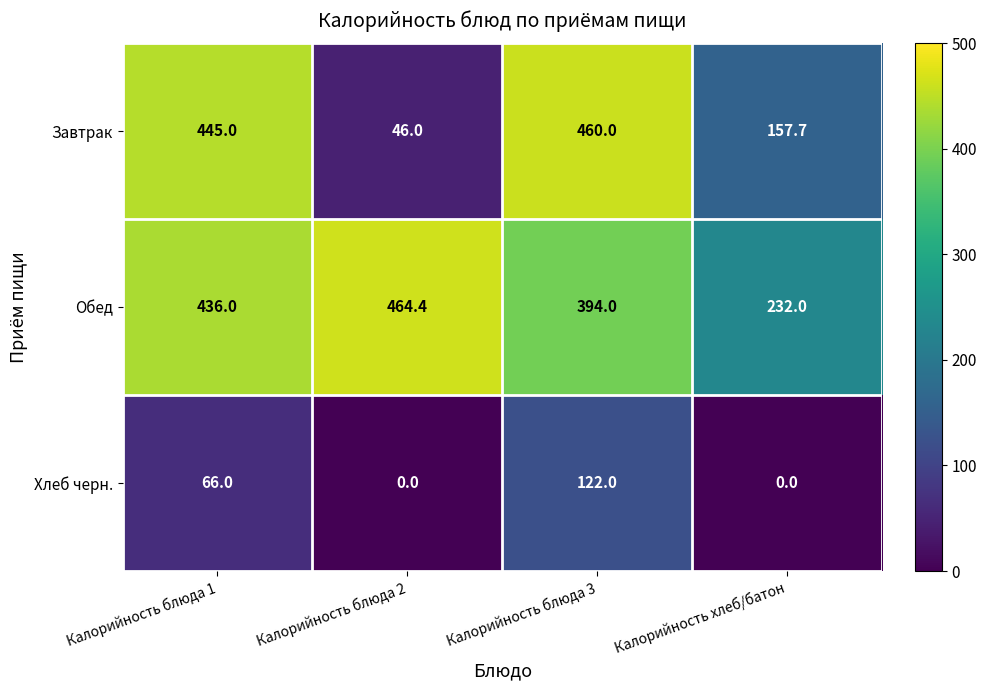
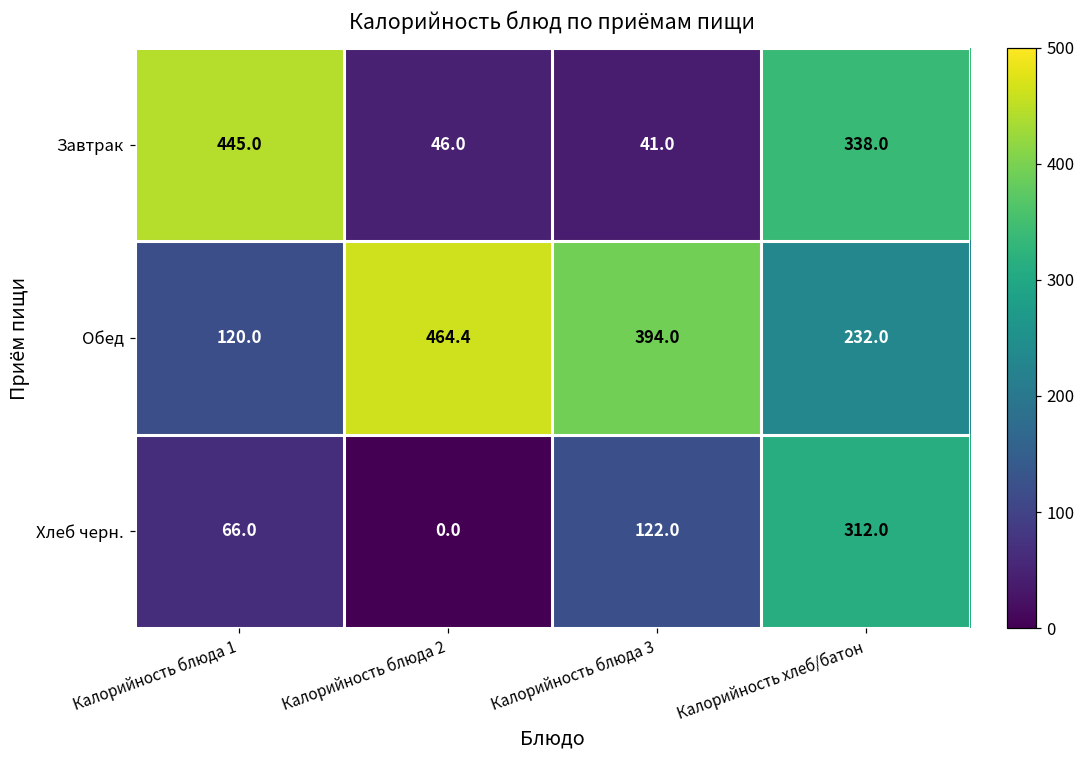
Завтрак, Калорийность блюда 3: 460.0 -> 41.0
Завтрак, Калорийность хлеб/батон: 157.7 -> 338.0
Обед, Калорийность блюда 1: 436.0 -> 120.0
Хлеб черн., Калорийность хлеб/батон: 0.0 -> 312.0
